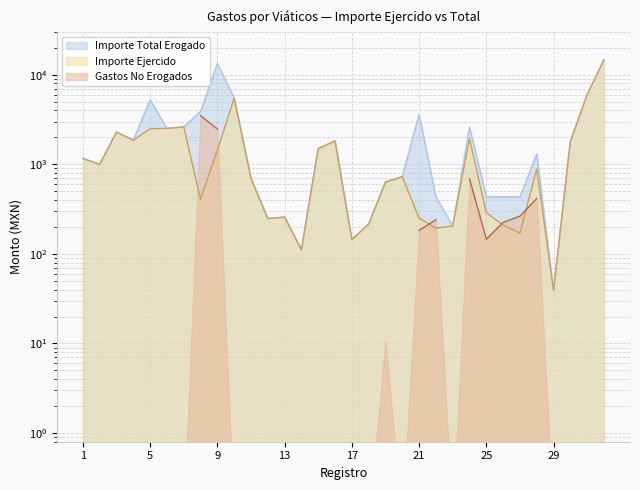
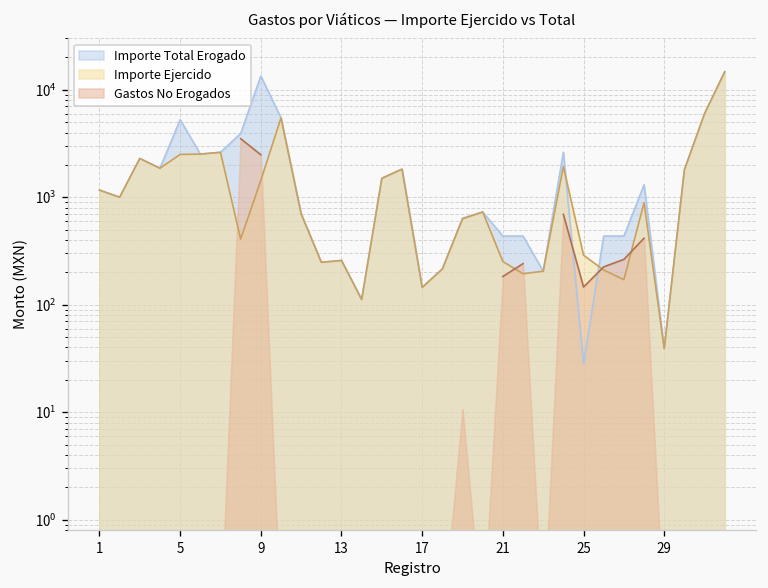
Importe Total Erogado, 21: 3600 -> 400
Importe Total Erogado, 25: 400 -> 28
